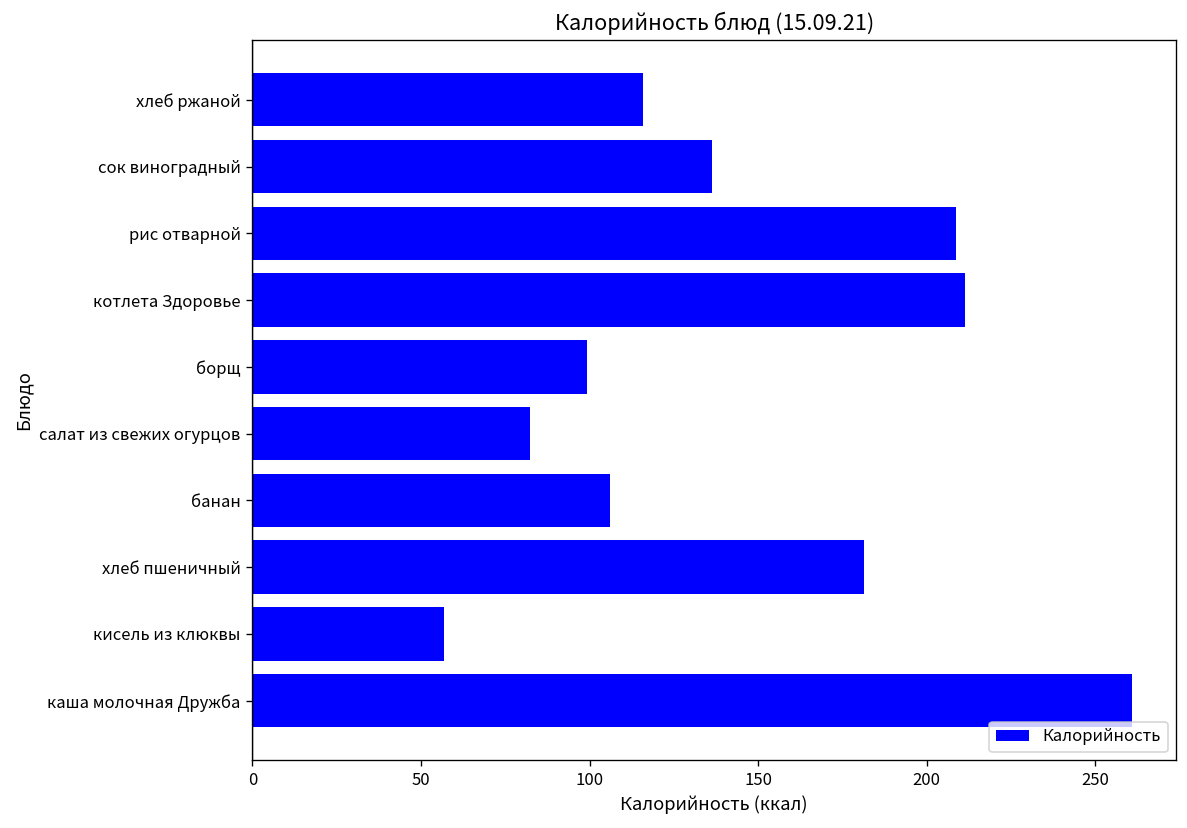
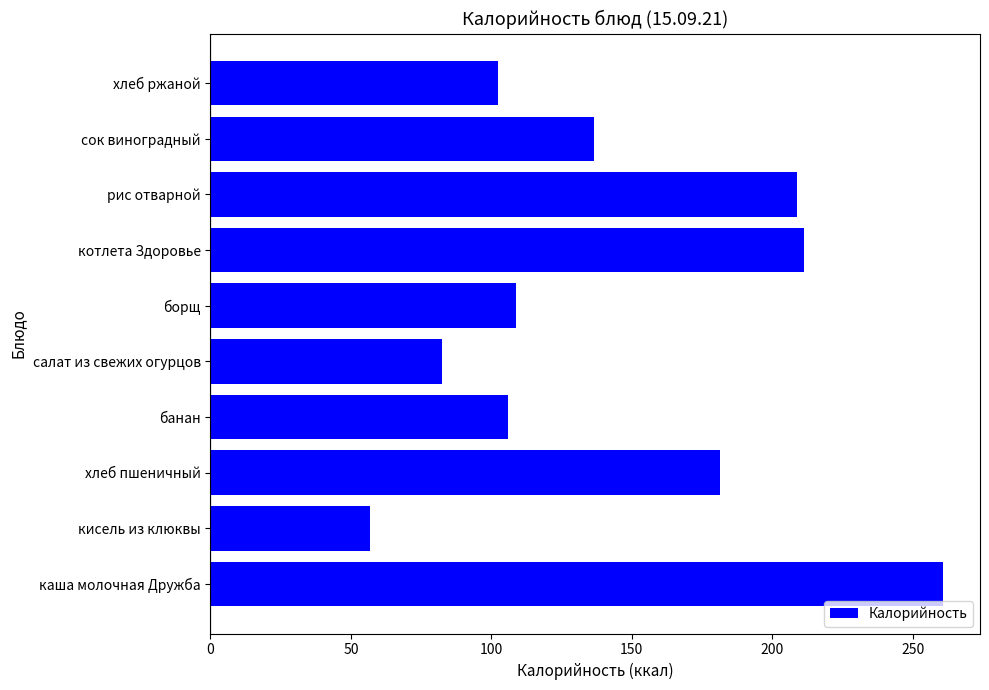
хлеб ржаной: 116 -> 103
борщ: 99 -> 109
